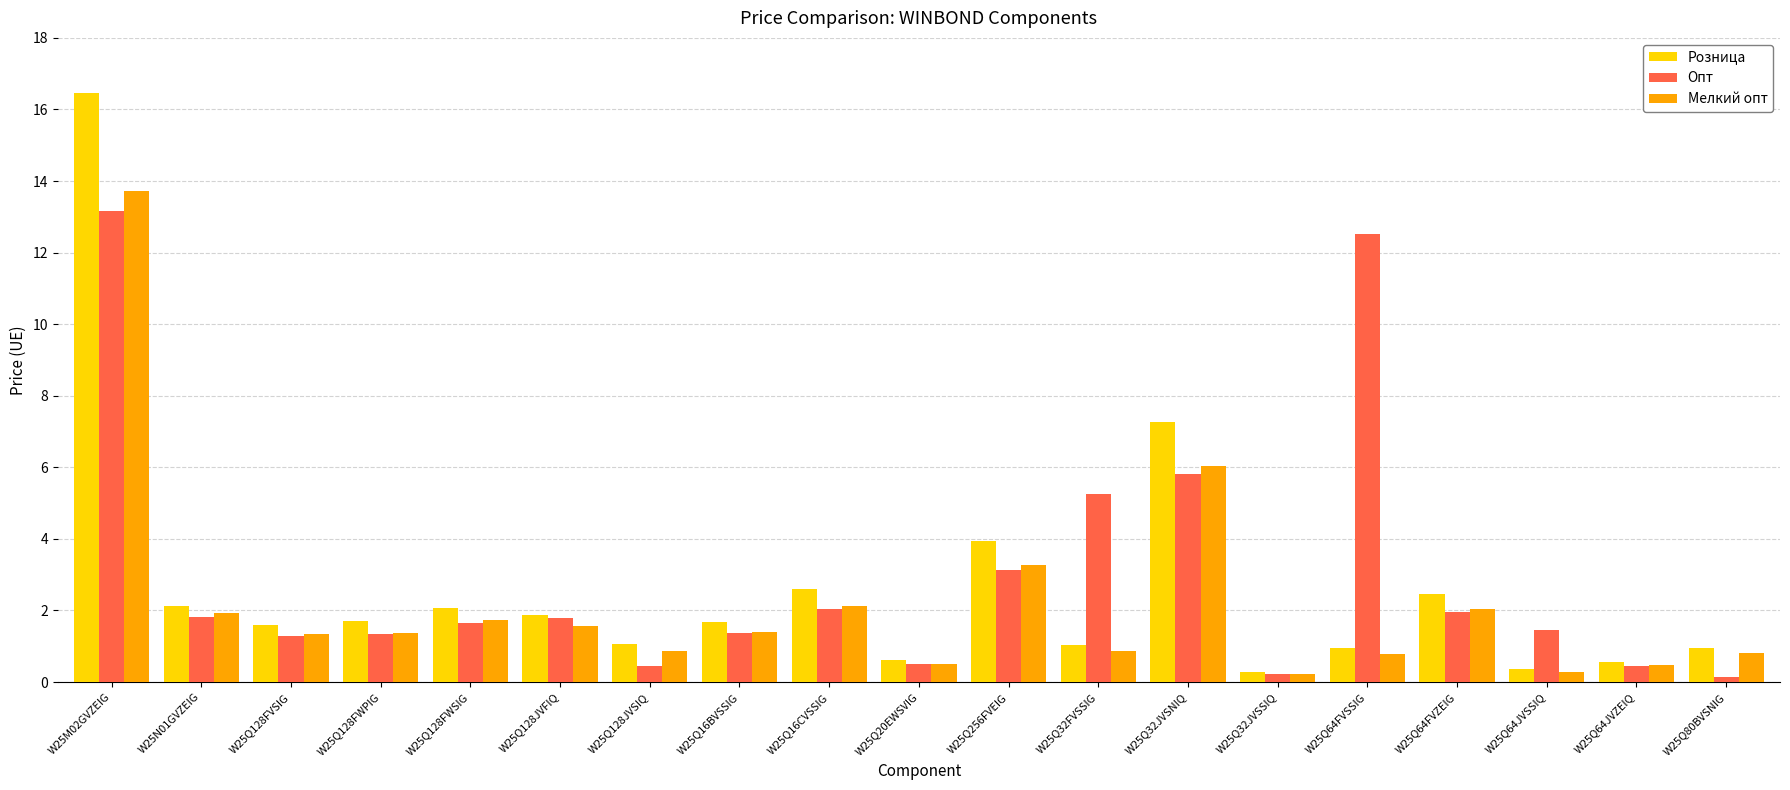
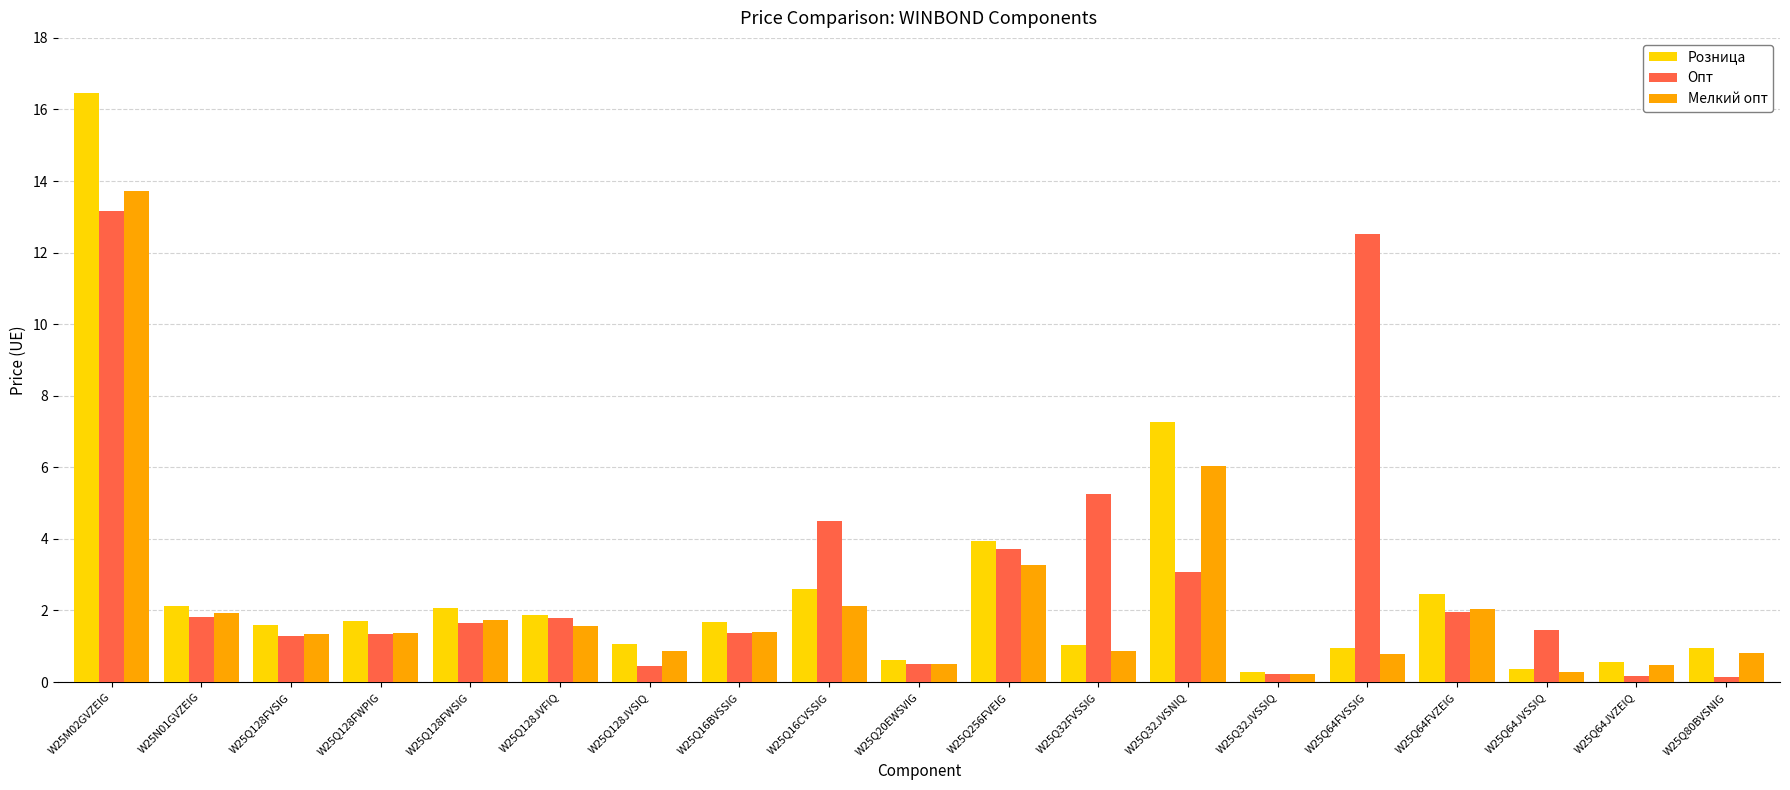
Опт, W25Q16CVSSIG: 2.0 -> 4.5
Опт, W25Q256FVEIG: 3.1 -> 3.7
Опт, W25Q32JVSNIQ: 5.8 -> 3.1
Опт, W25Q64JVZEIQ: 0.5 -> 0.2
